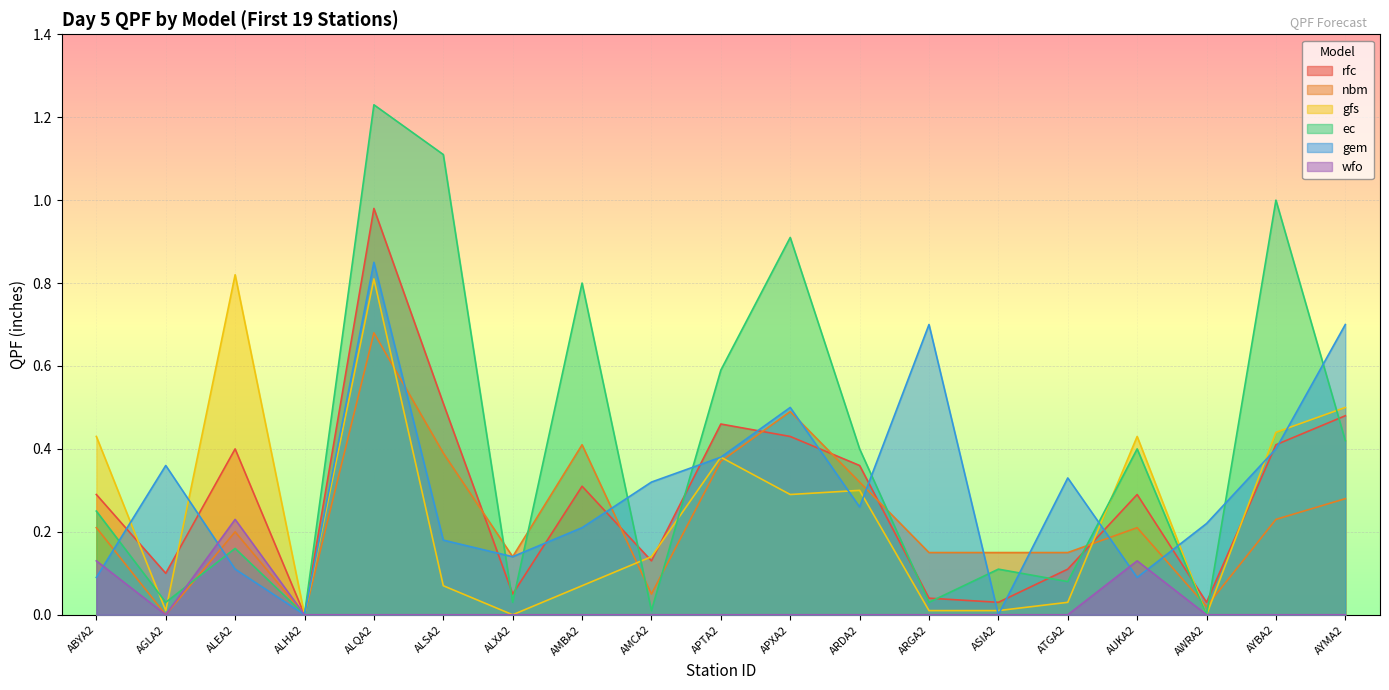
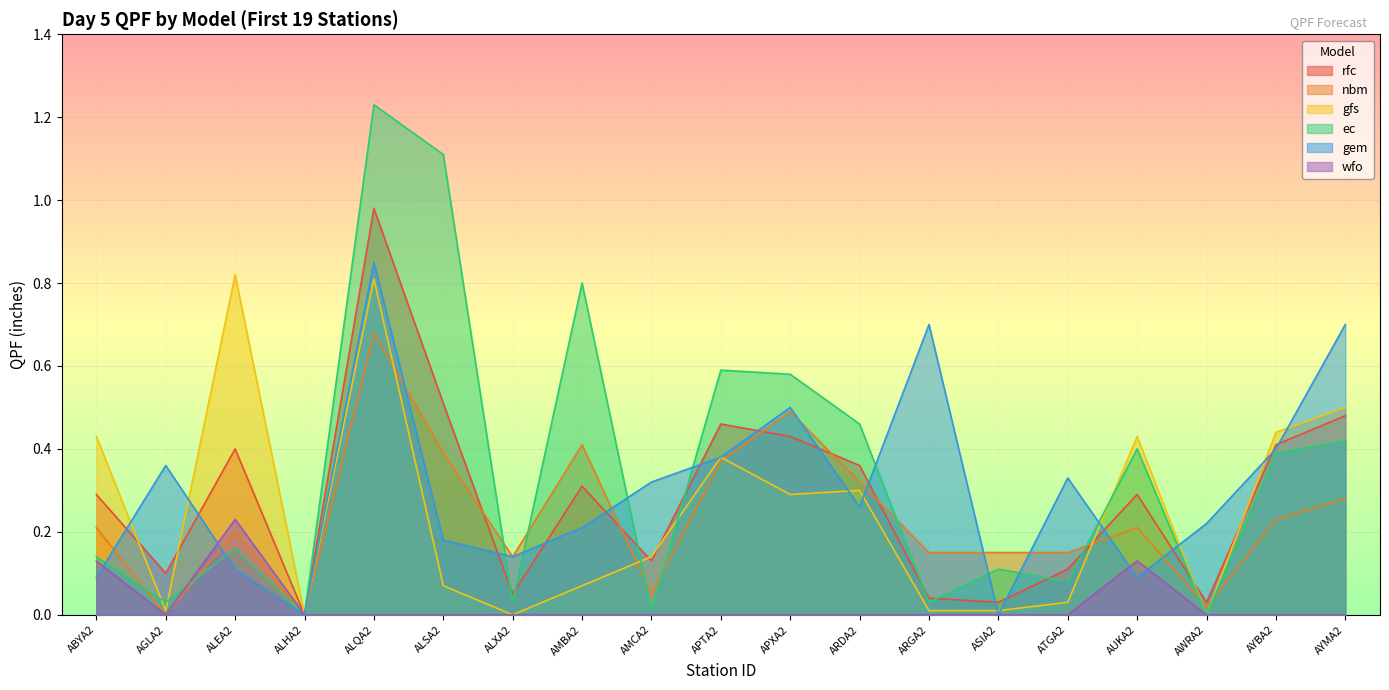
ec, ABYA2: 0.25 -> 0.14
ec, APXA2: 0.91 -> 0.58
ec, ARDA2: 0.40 -> 0.46
ec, AYBA2: 1.00 -> 0.39
